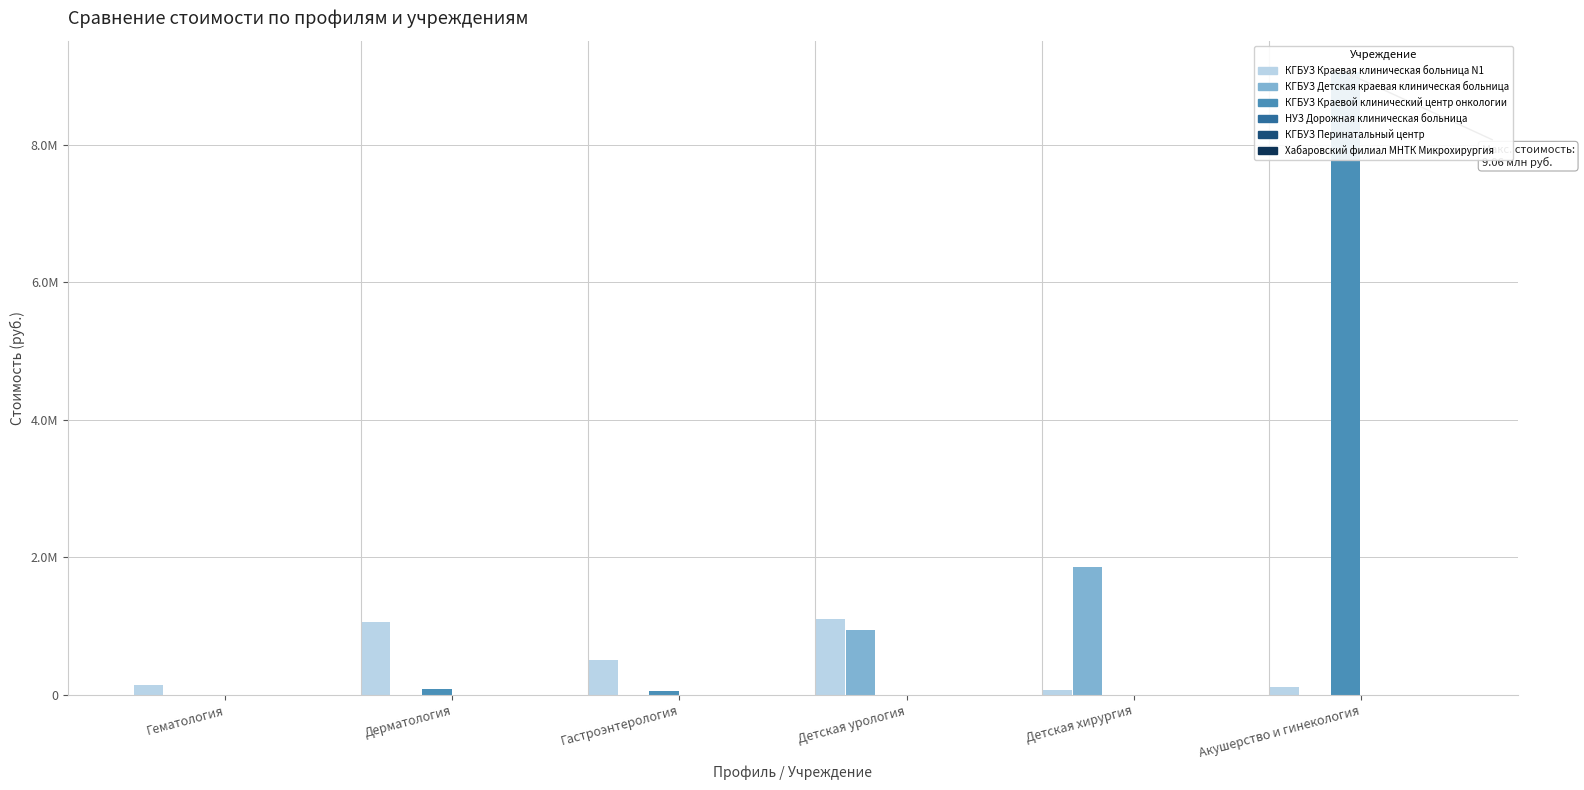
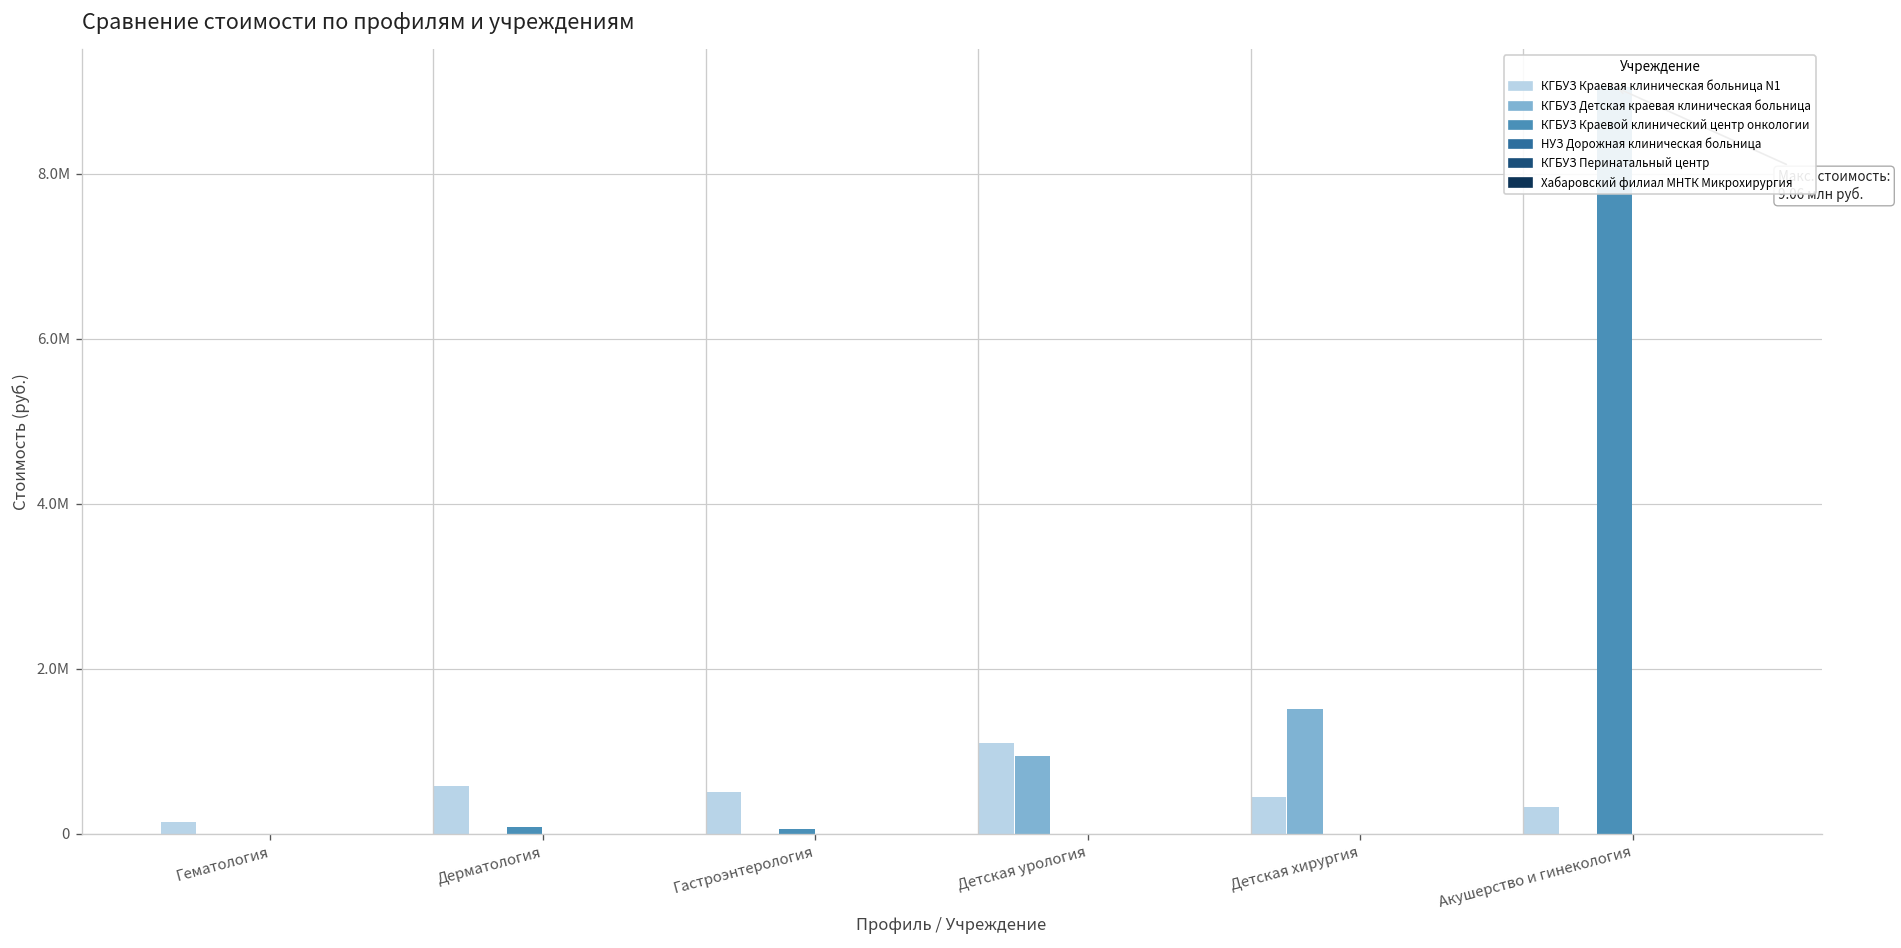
КГБУЗ Краевая клиническая больница N1, Дерматология: 1100000 -> 600000
КГБУЗ Краевая клиническая больница N1, Детская хирургия: 100000 -> 400000
КГБУЗ Детская краевая клиническая больница, Детская хирургия: 1900000 -> 1500000
КГБУЗ Краевая клиническая больница N1, Акушерство и гинекология: 100000 -> 300000
